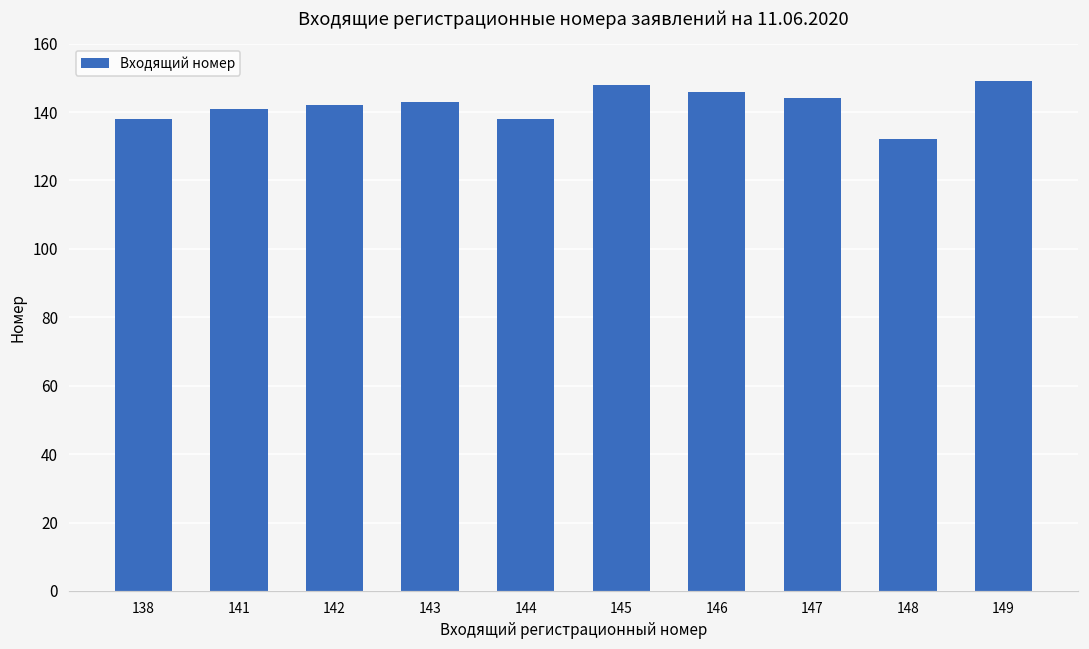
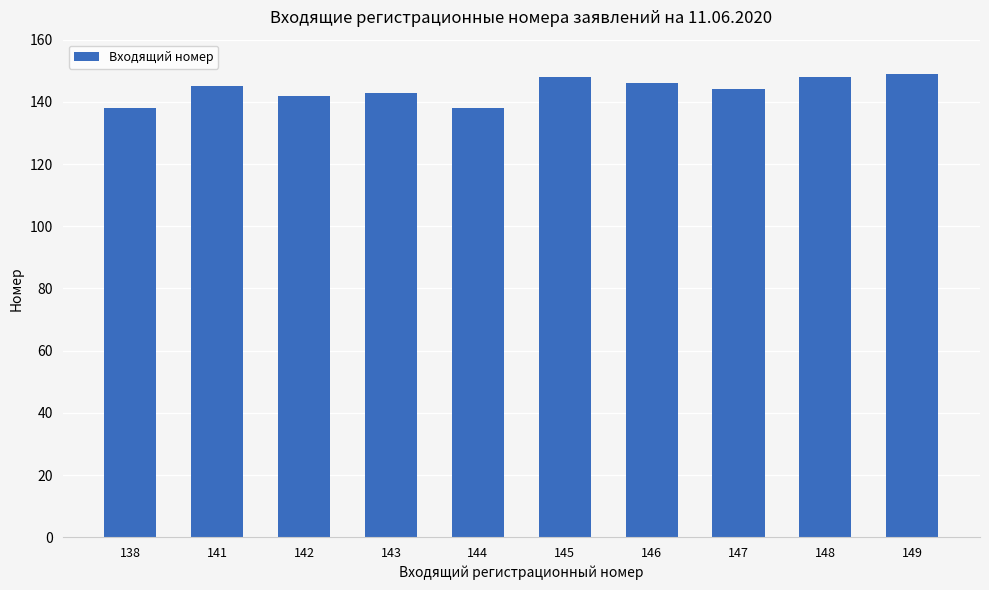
141: 141 -> 145
148: 132 -> 148
